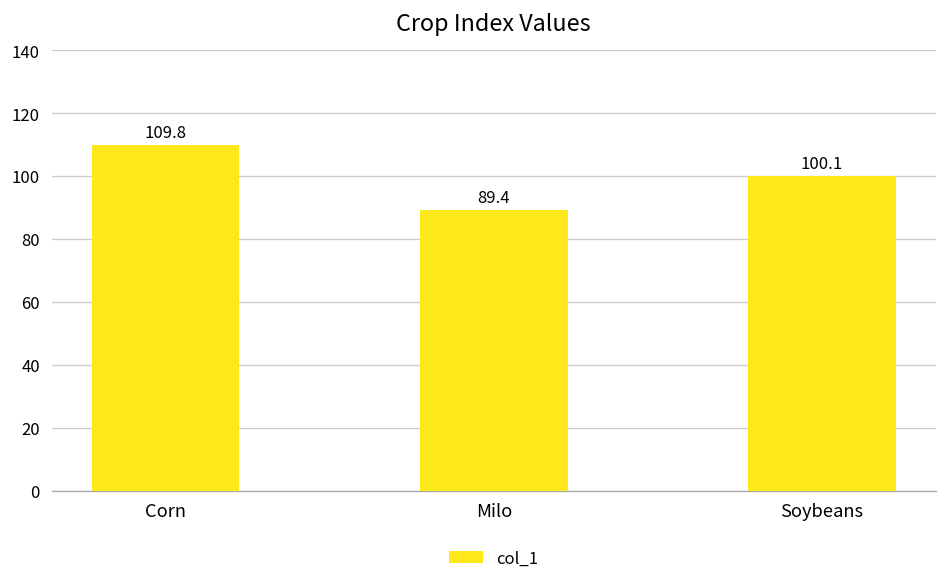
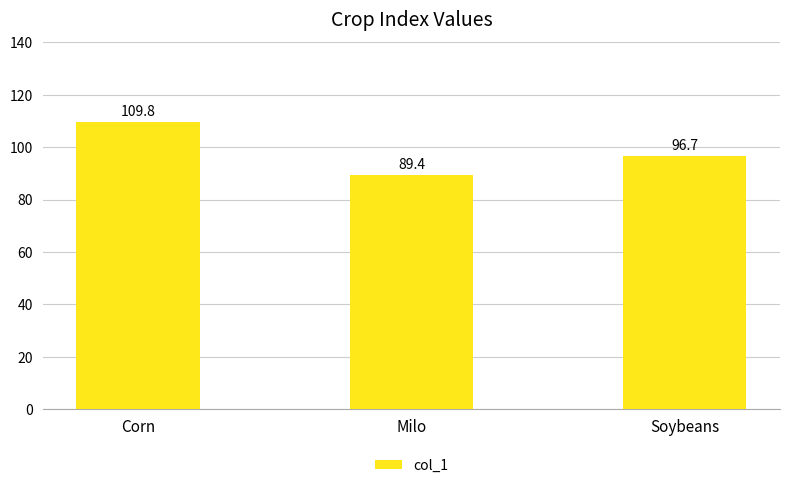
Soybeans: 100.1 -> 96.7
